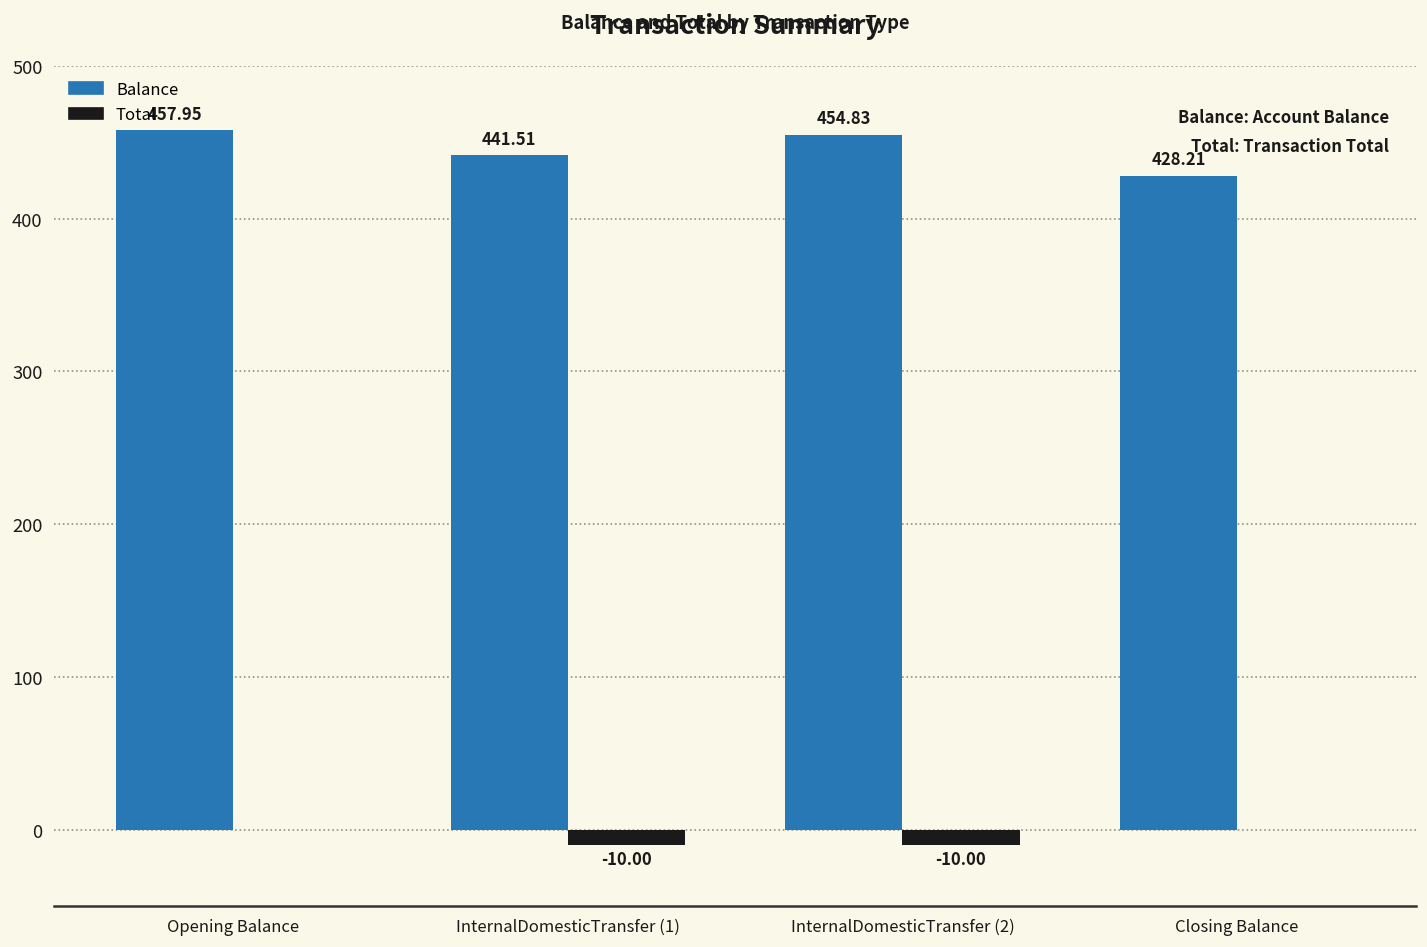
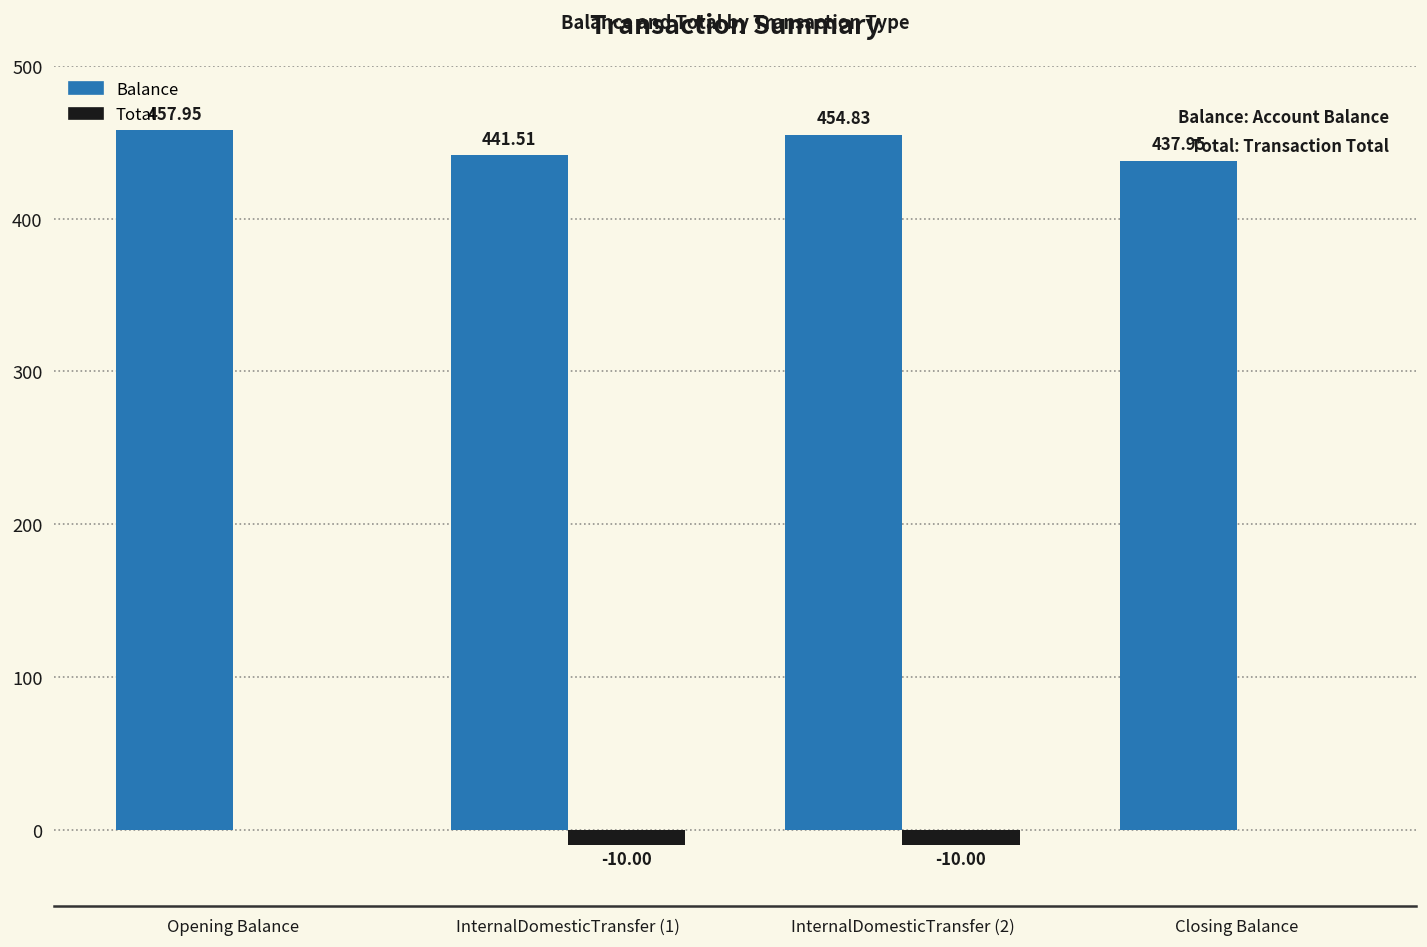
Balance, Closing Balance: 428.21 -> 437.95
